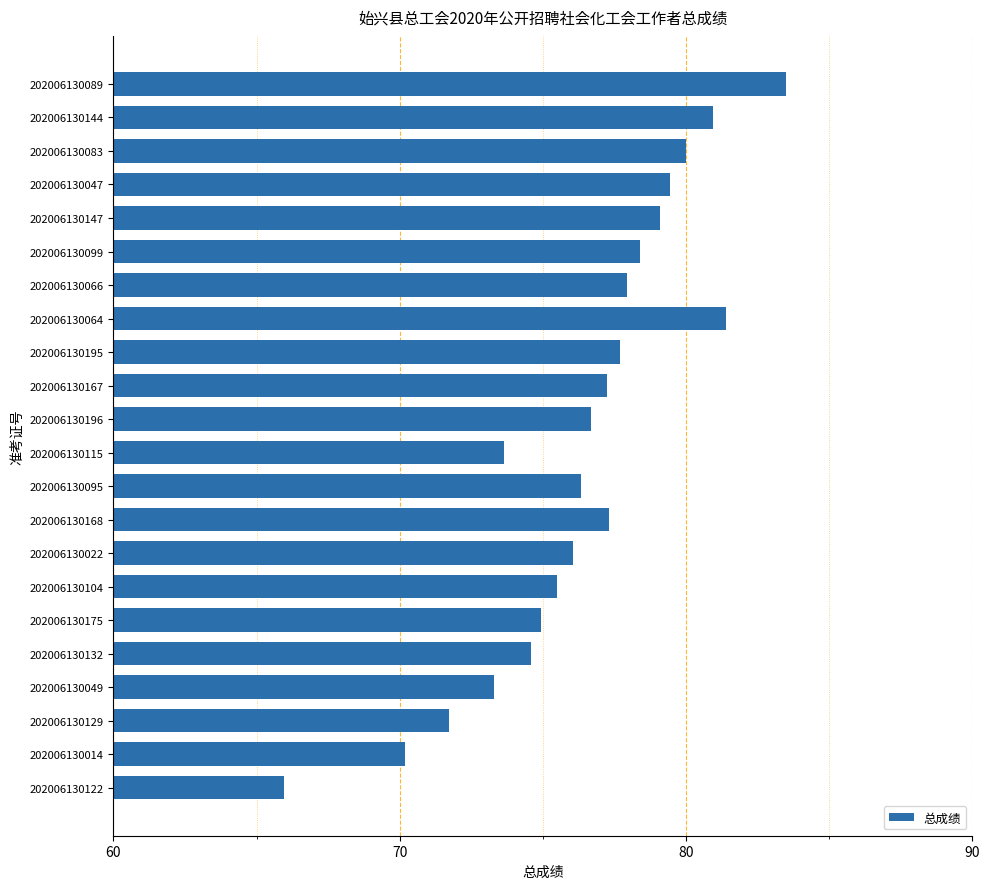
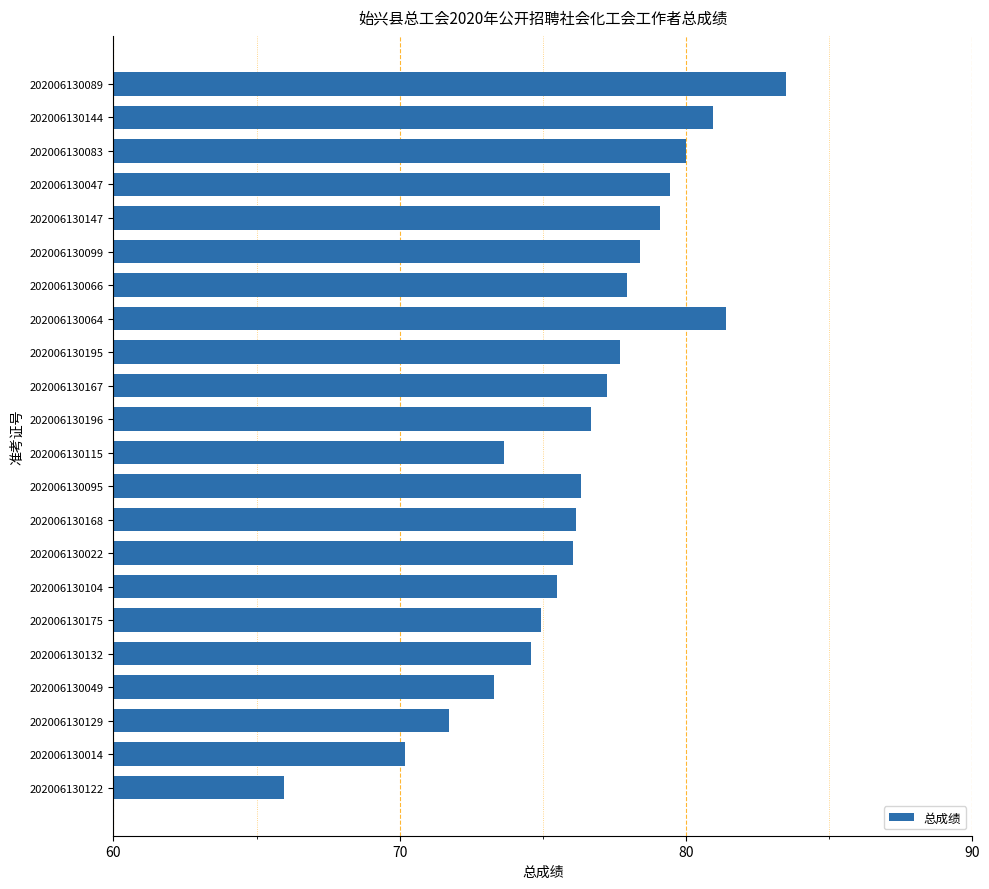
202006130168: 77.3 -> 76.2
